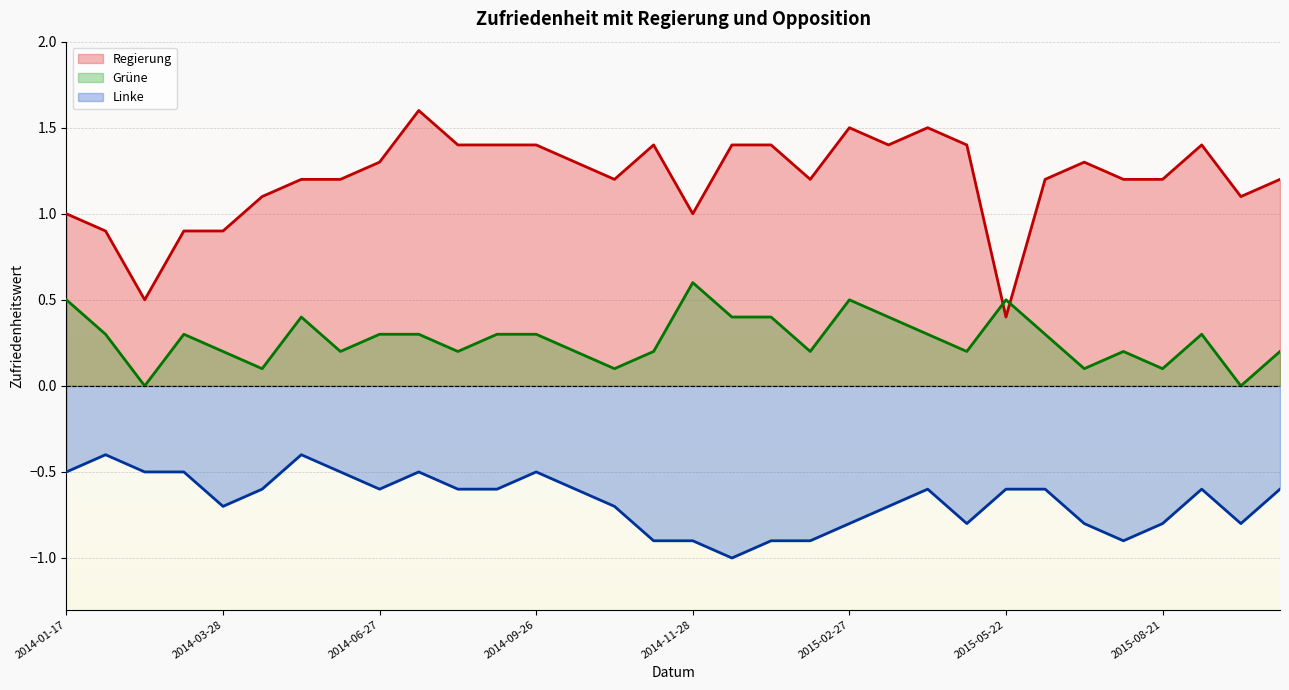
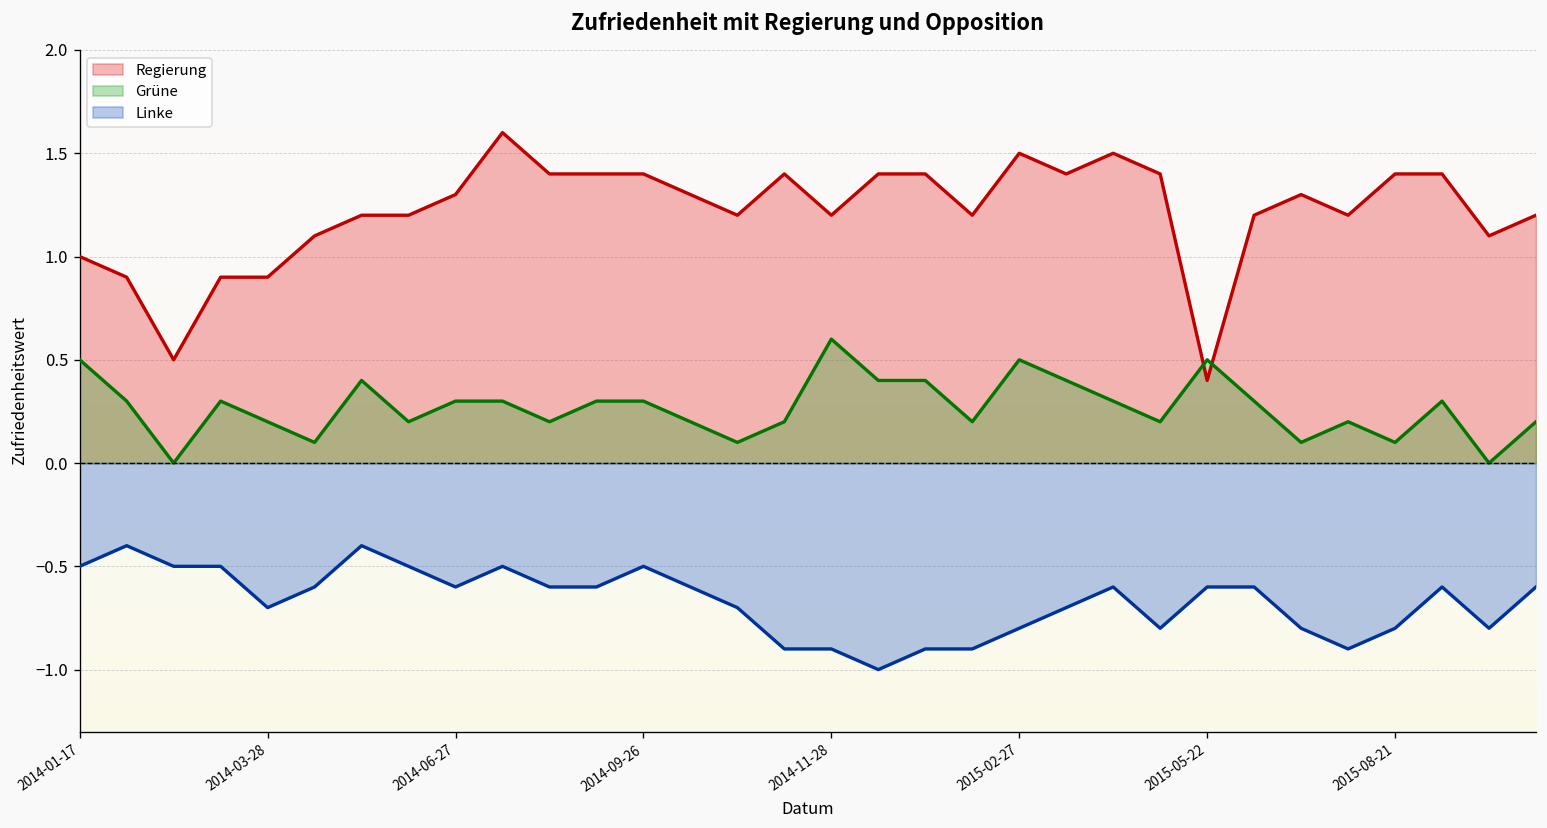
Regierung, 2014-11-28: 1.0 -> 1.2
Regierung, 2015-08-21: 1.2 -> 1.4
